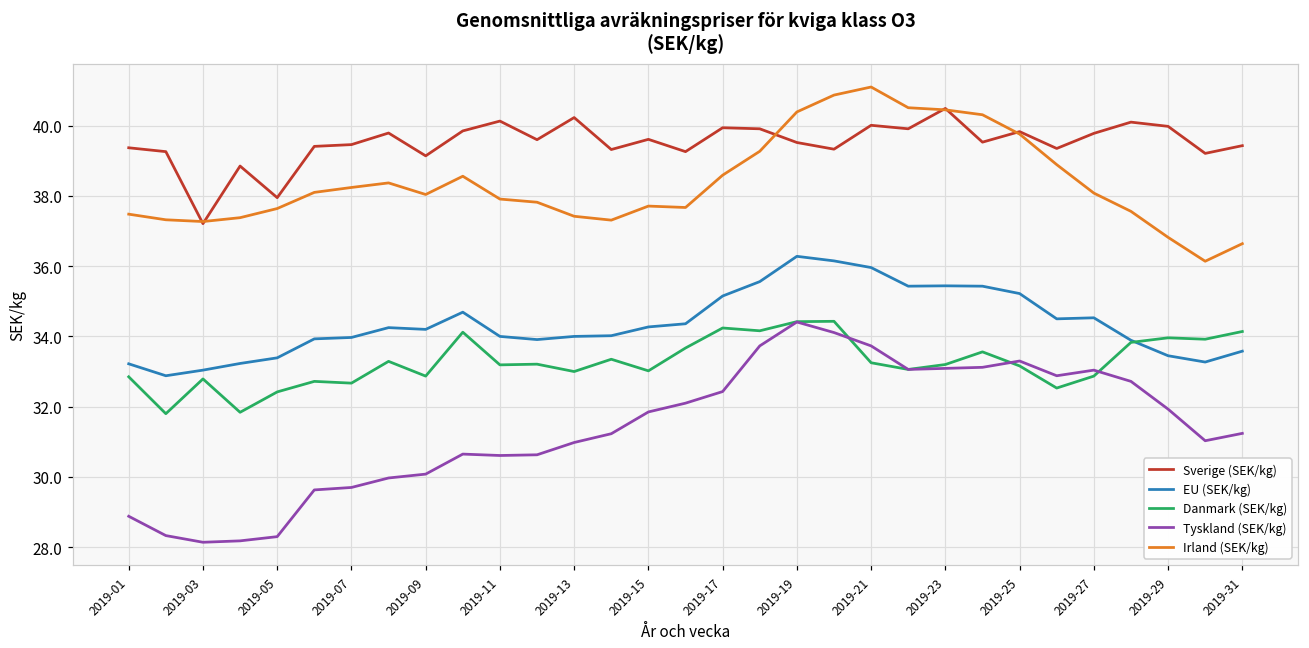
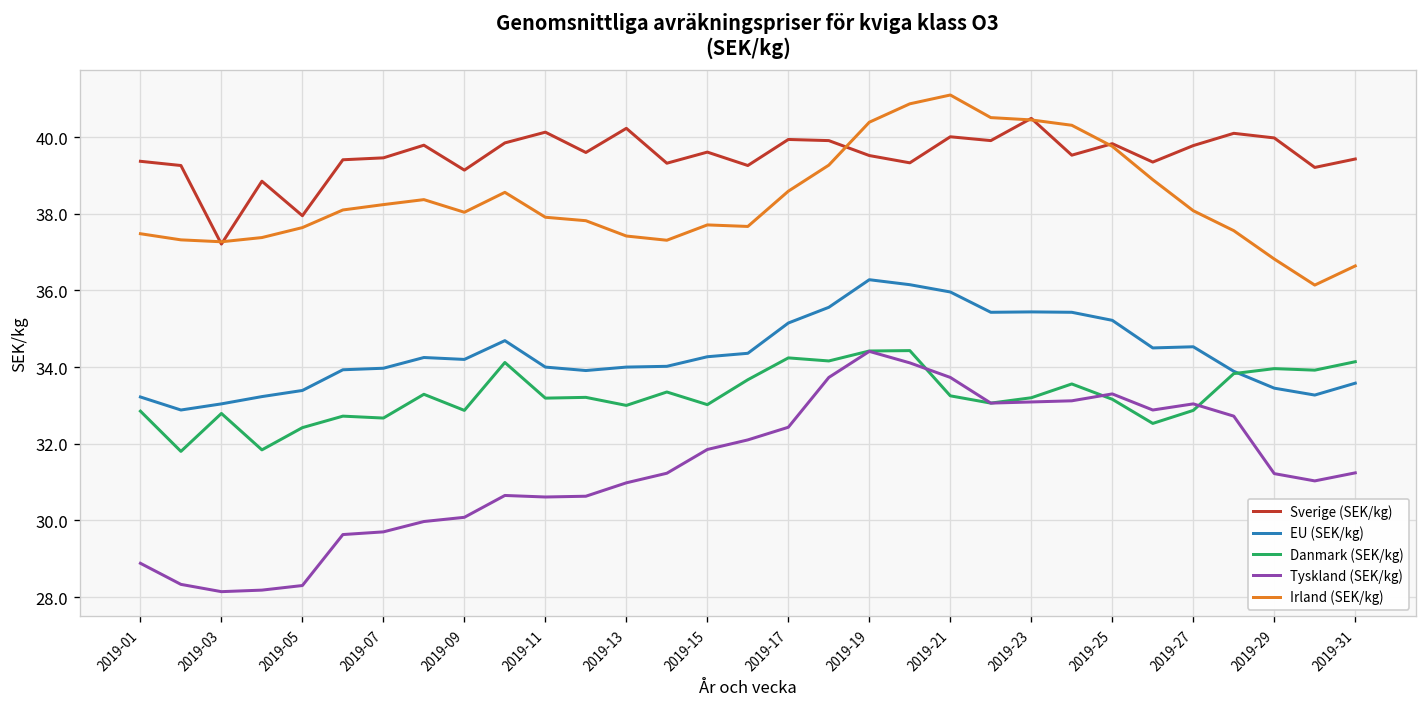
Tyskland (SEK/kg), 2019-29: 31.9 -> 31.2
